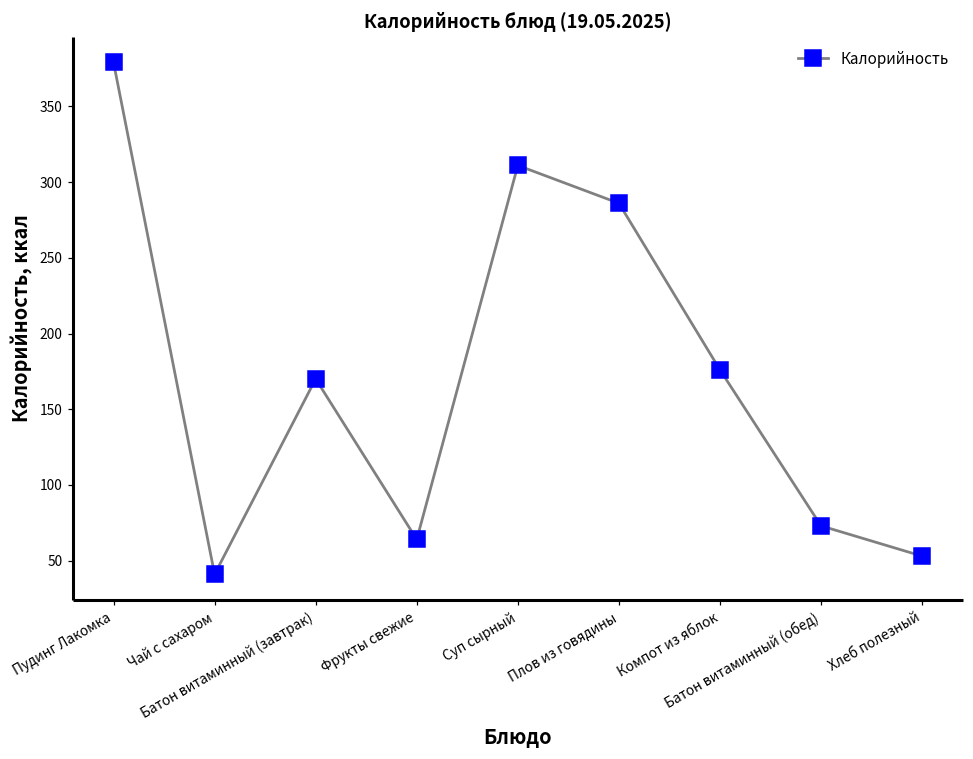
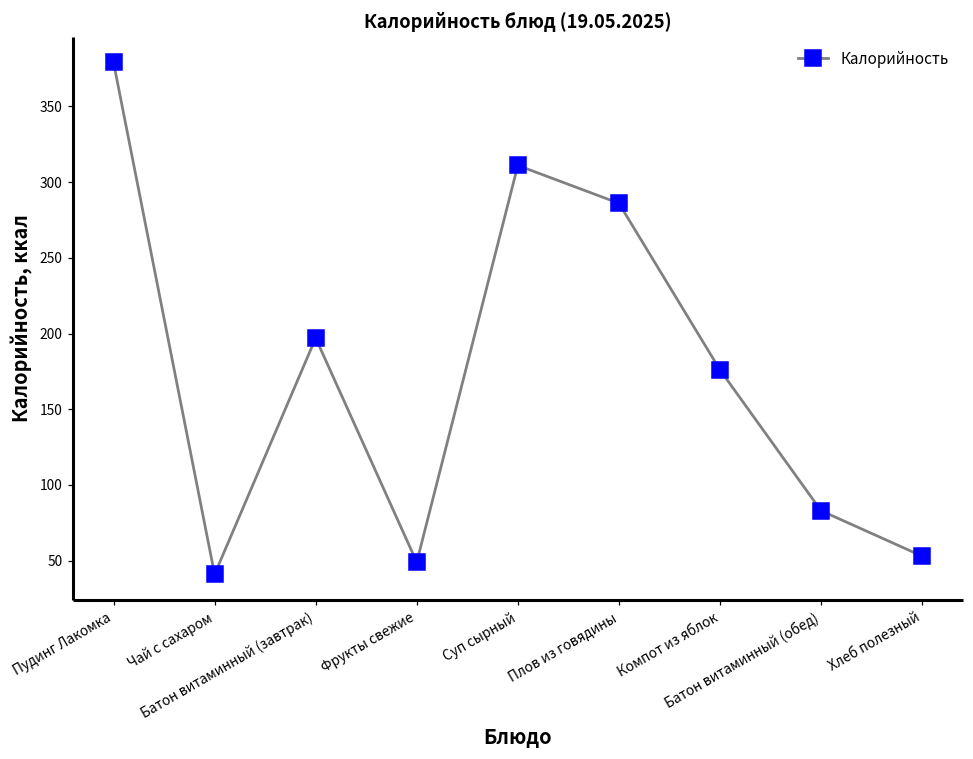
Батон витаминный (завтрак): 170 -> 197
Фрукты свежие: 64 -> 49
Батон витаминный (обед): 73 -> 83
